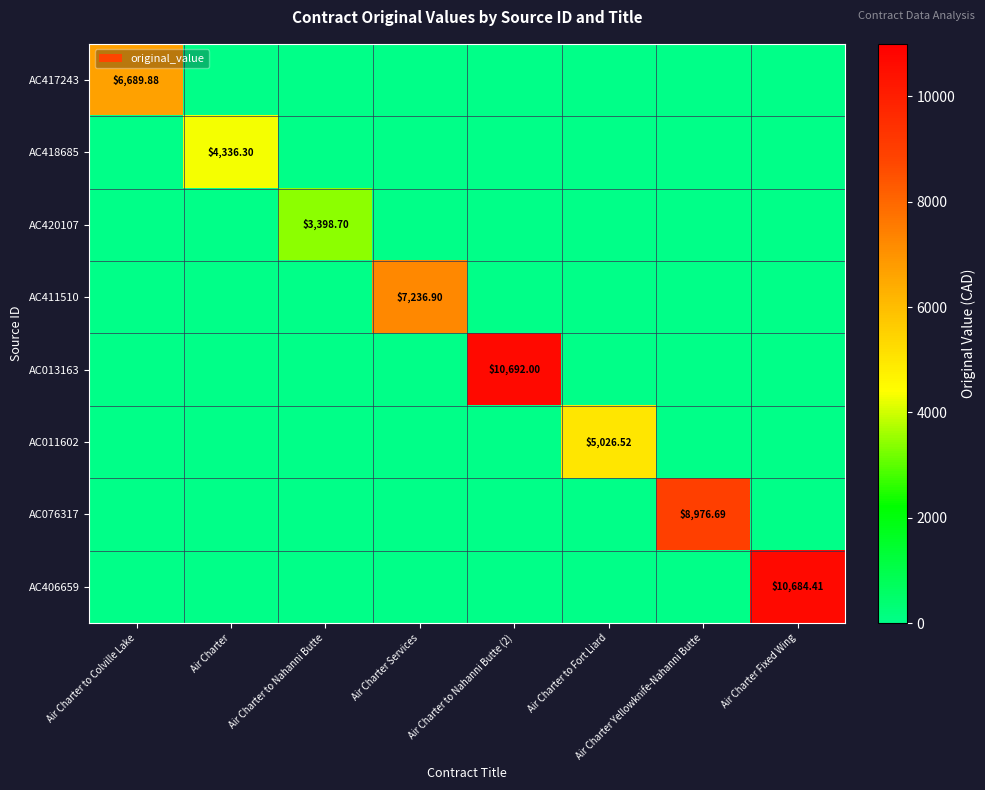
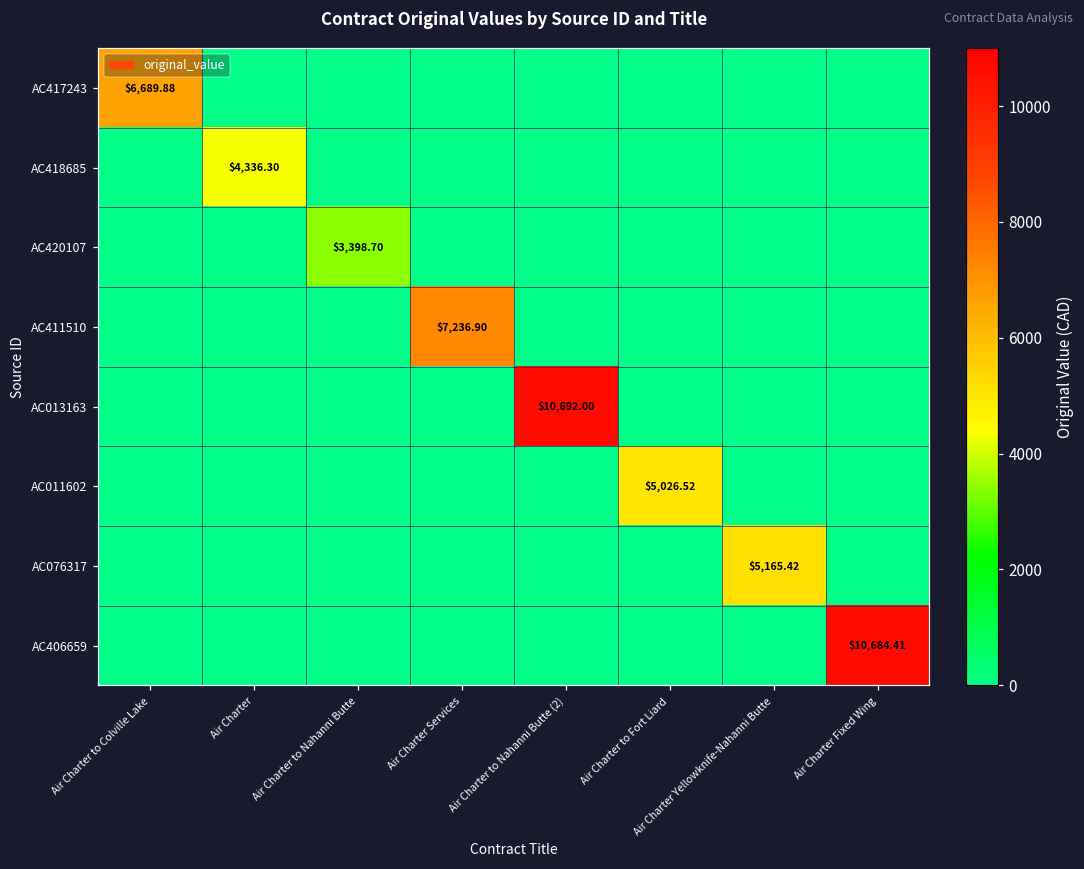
AC076317, Air Charter Yellowknife-Nahanni Butte: $8,976.69 -> $5,165.42
